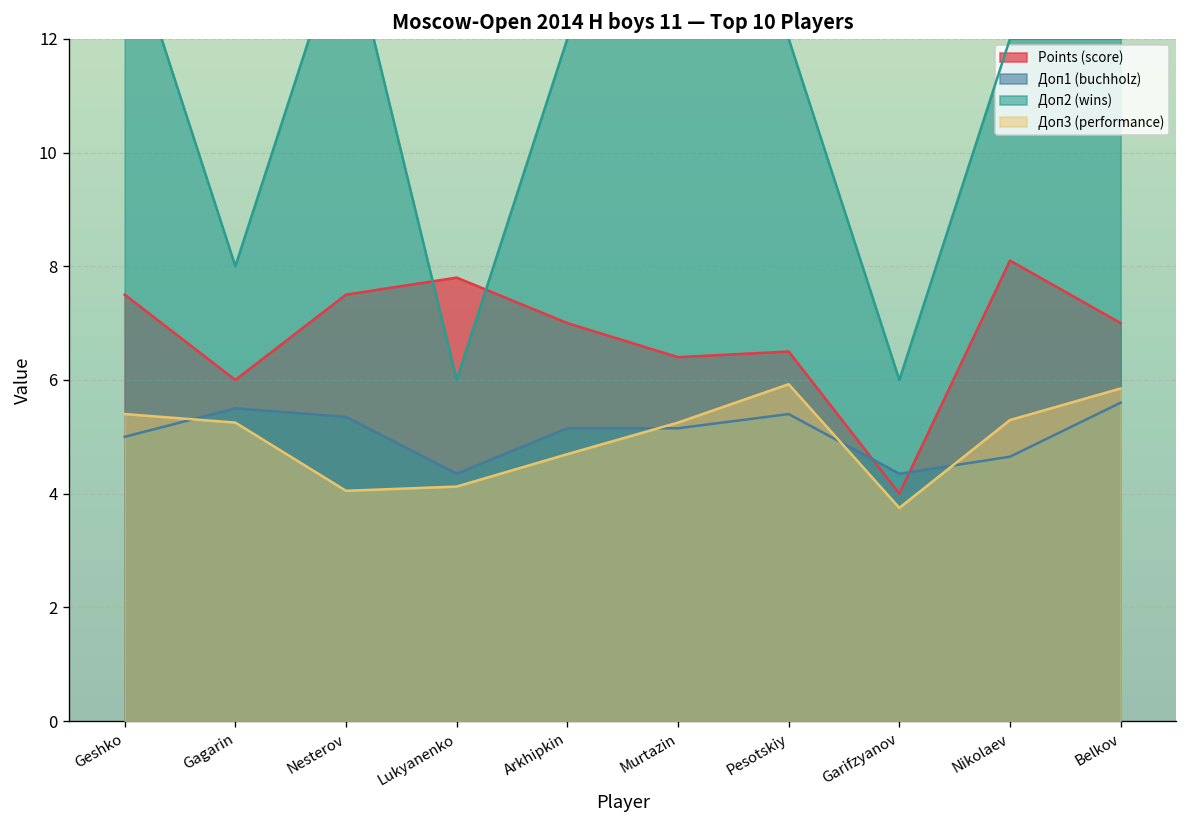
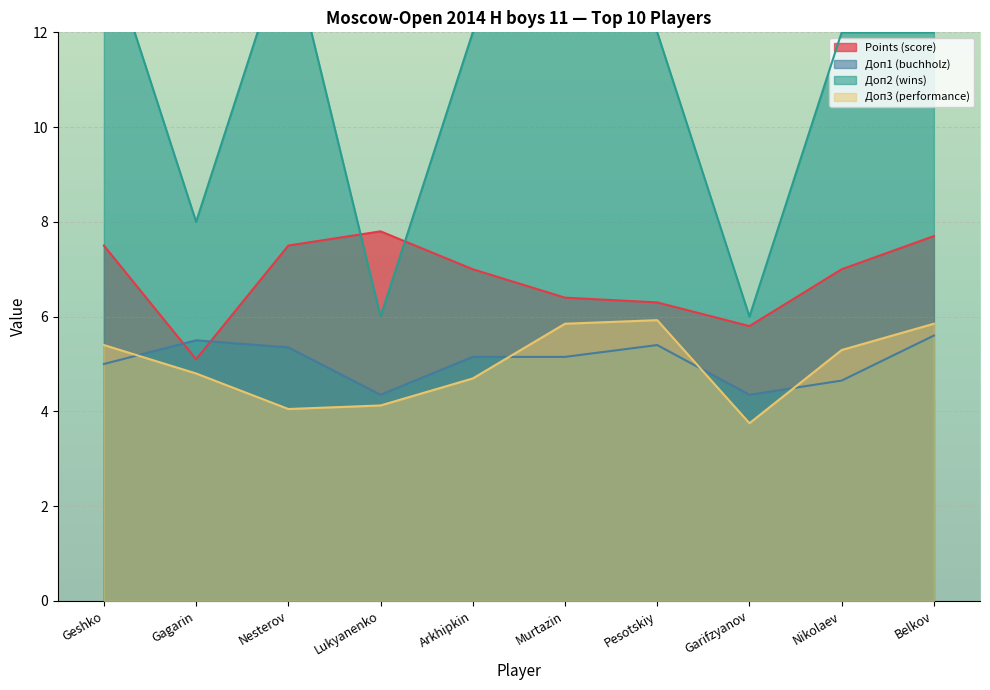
Points (score), Gagarin: 6.0 -> 5.1
Доп3 (performance), Gagarin: 5.3 -> 4.8
Доп3 (performance), Murtazin: 5.3 -> 5.9
Points (score), Pesotskiy: 6.5 -> 6.3
Points (score), Garifzyanov: 4.0 -> 5.8
Points (score), Nikolaev: 8.1 -> 7.0
Points (score), Belkov: 7.0 -> 7.7
